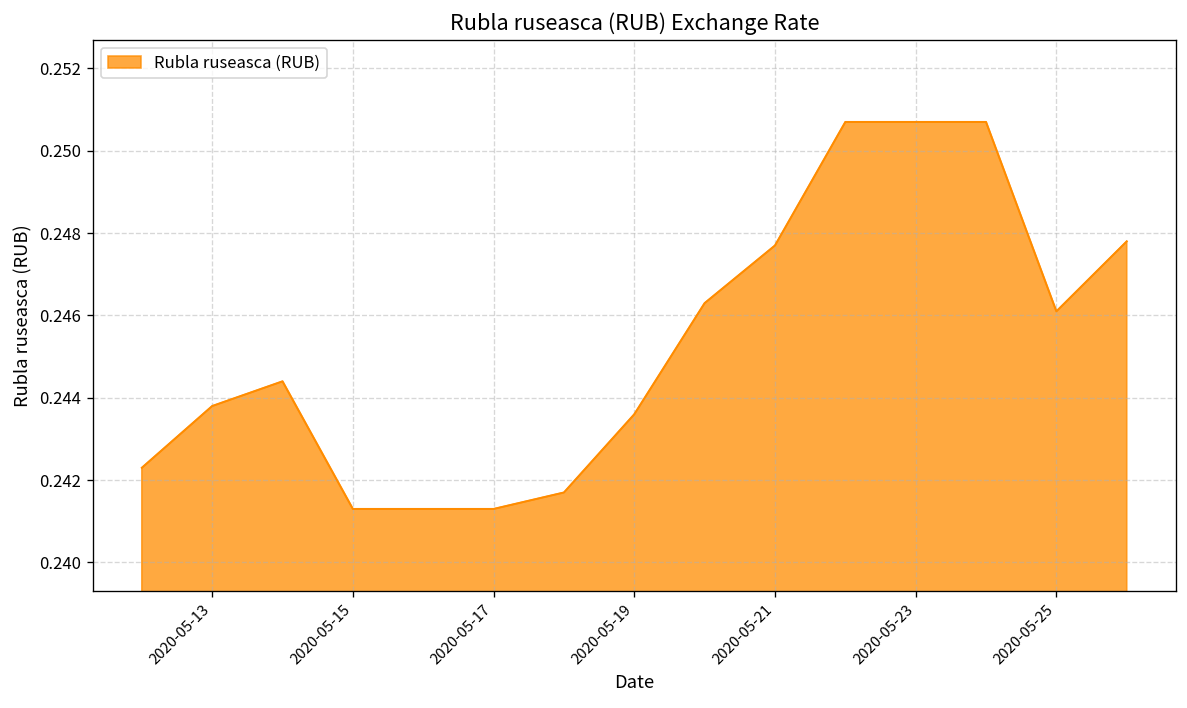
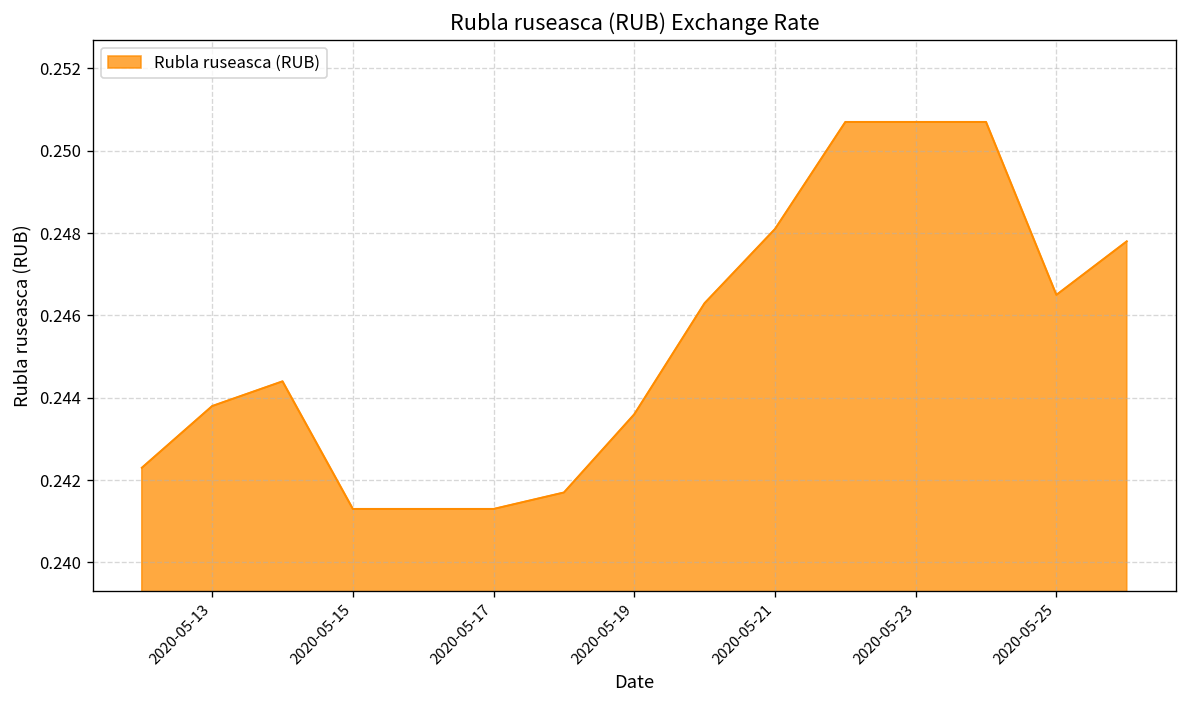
2020-05-21: 0.2477 -> 0.2481
2020-05-25: 0.2461 -> 0.2465
